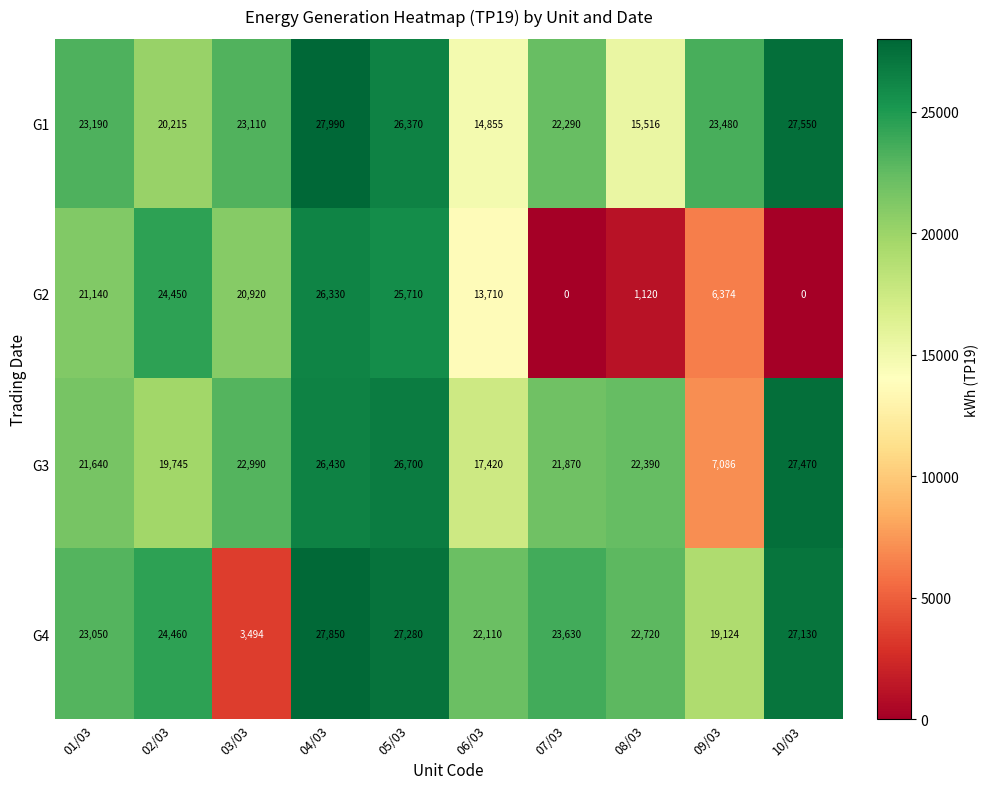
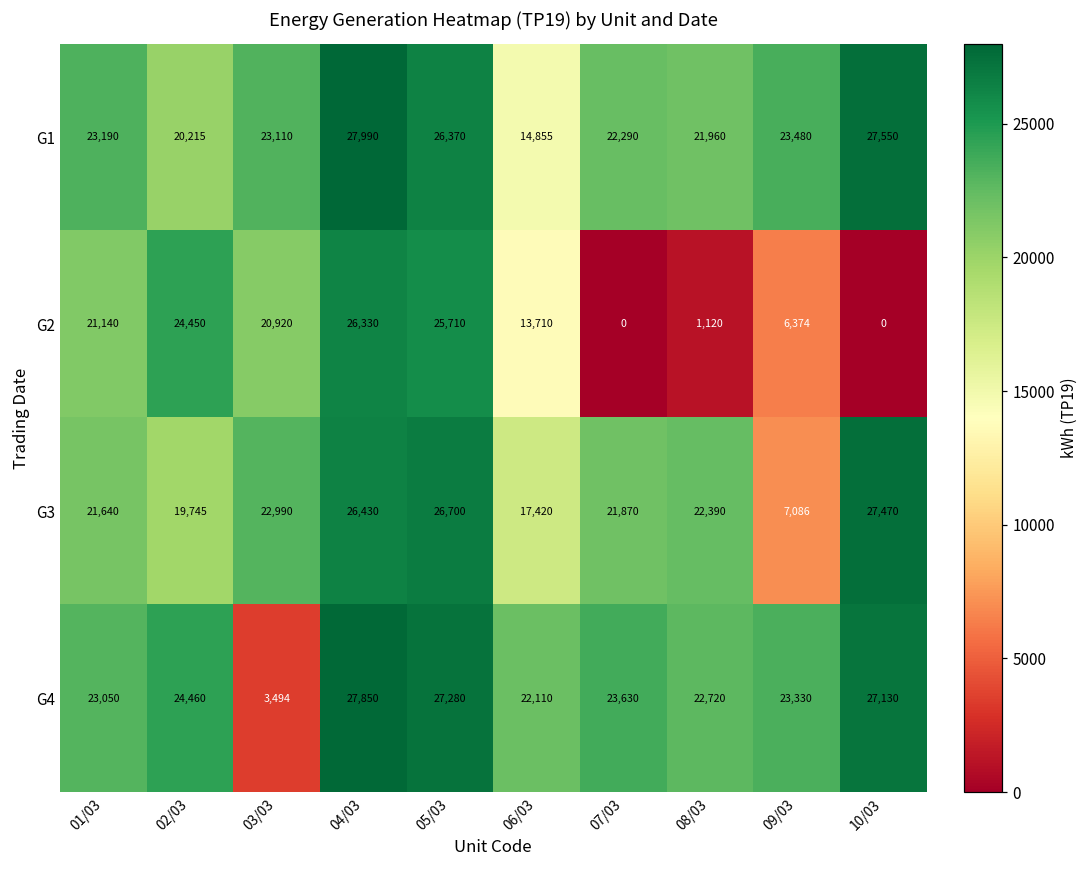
G1, 08/03: 15,516 -> 21,960
G4, 09/03: 19,124 -> 23,330
